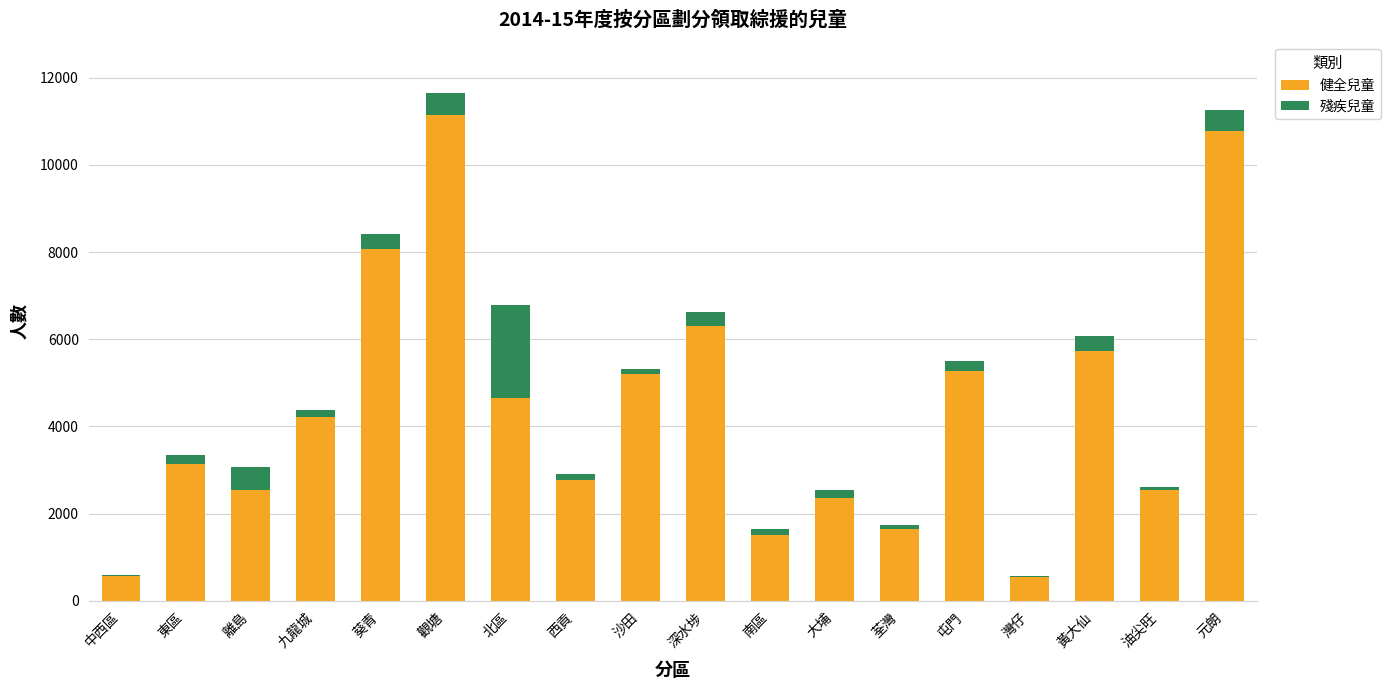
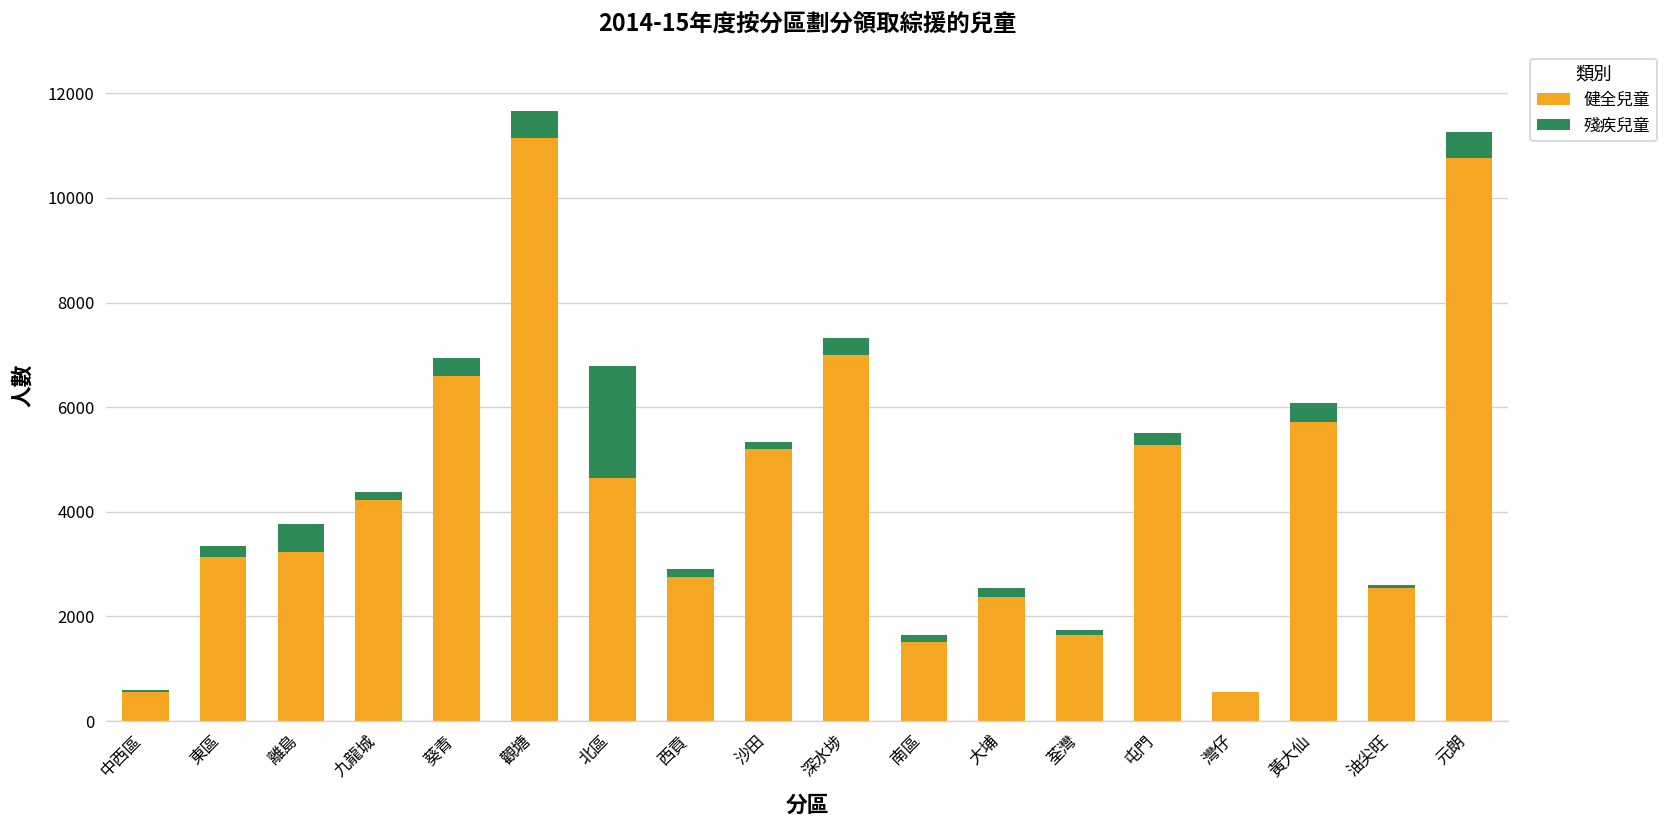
健全兒童, 離島: 2500 -> 3200
健全兒童, 葵青: 8100 -> 6600
健全兒童, 深水埗: 6300 -> 7000
